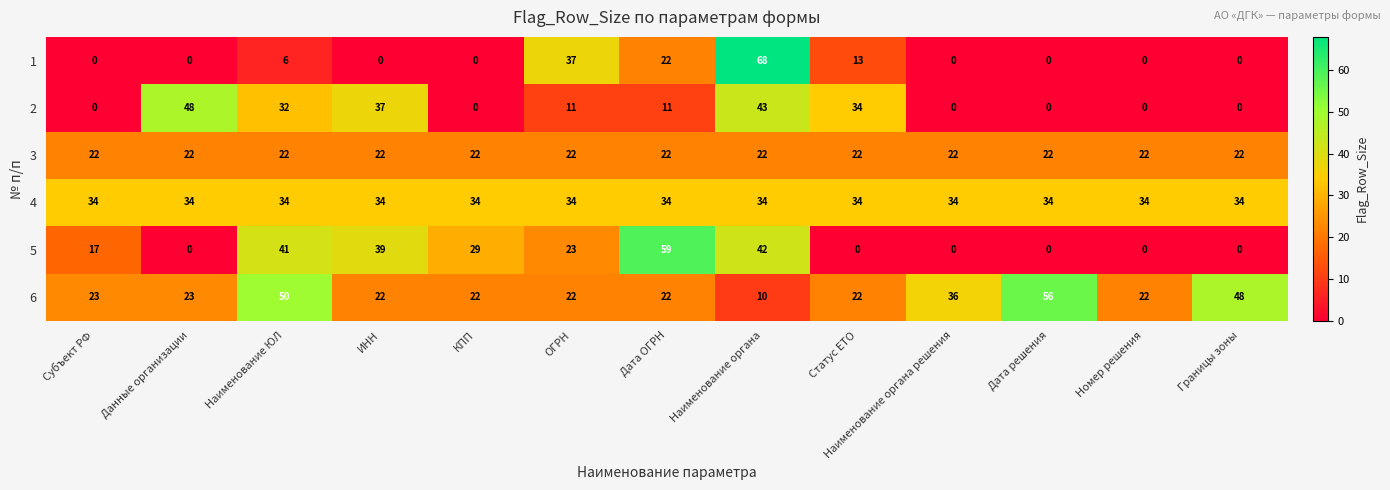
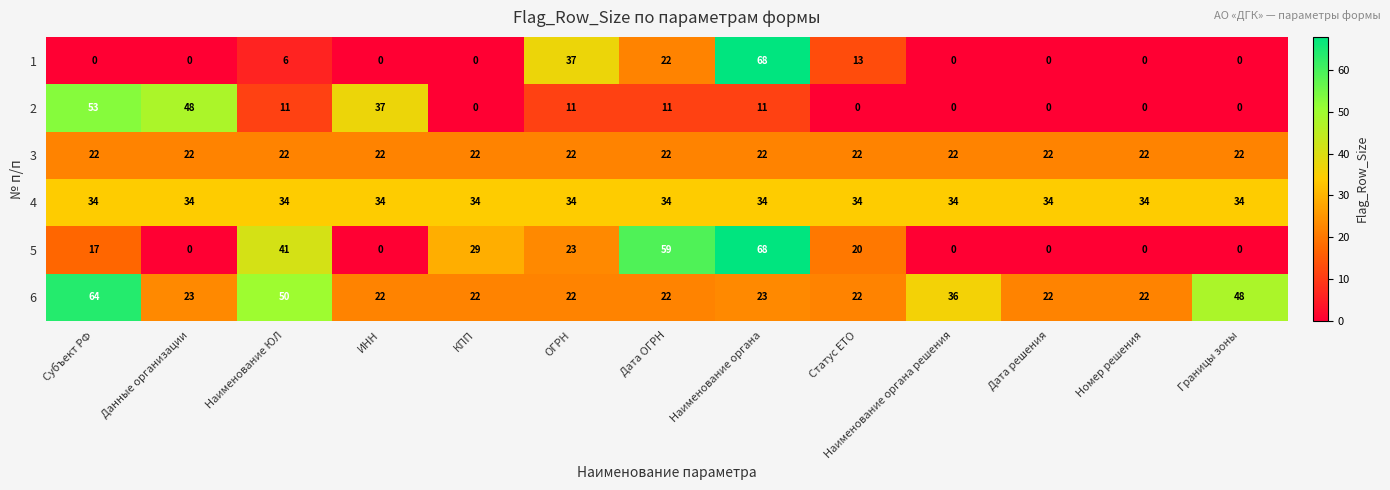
2, Субъект РФ: 0 -> 53
2, Наименование ЮЛ: 32 -> 11
2, Наименование органа: 43 -> 11
2, Статус ЕТО: 34 -> 0
5, ИНН: 39 -> 0
5, Наименование органа: 42 -> 68
5, Статус ЕТО: 0 -> 20
6, Субъект РФ: 23 -> 64
6, Наименование органа: 10 -> 23
6, Дата решения: 56 -> 22
